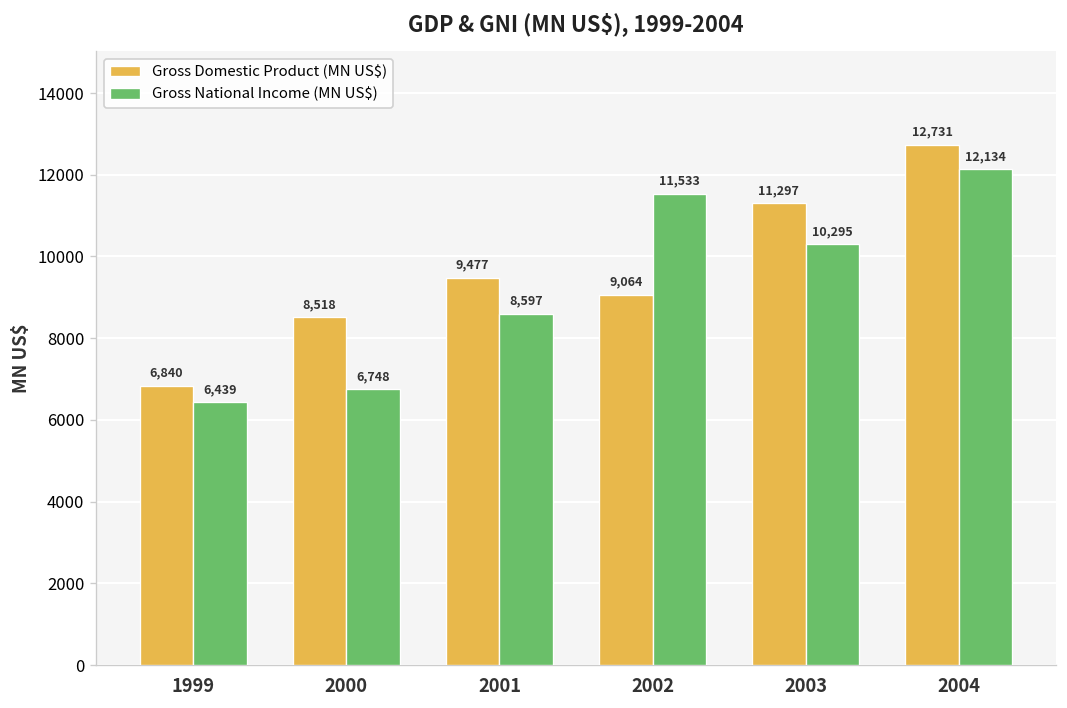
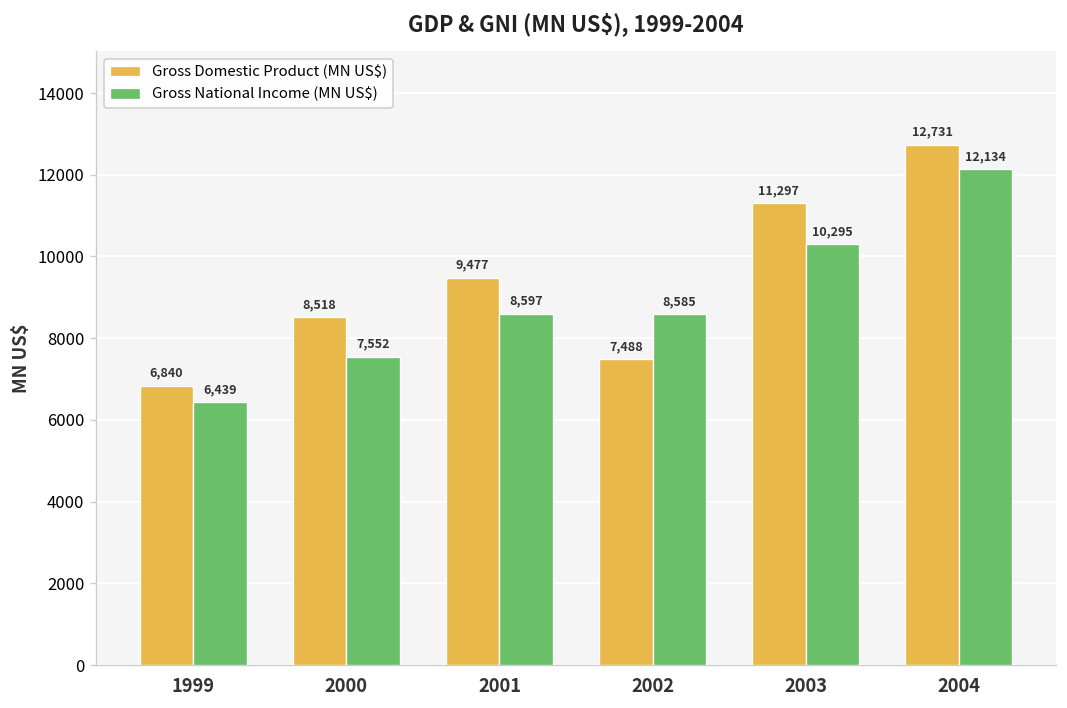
Gross National Income (MN US$), 2000: 6,748 -> 7,552
Gross Domestic Product (MN US$), 2002: 9,064 -> 7,488
Gross National Income (MN US$), 2002: 11,533 -> 8,585
